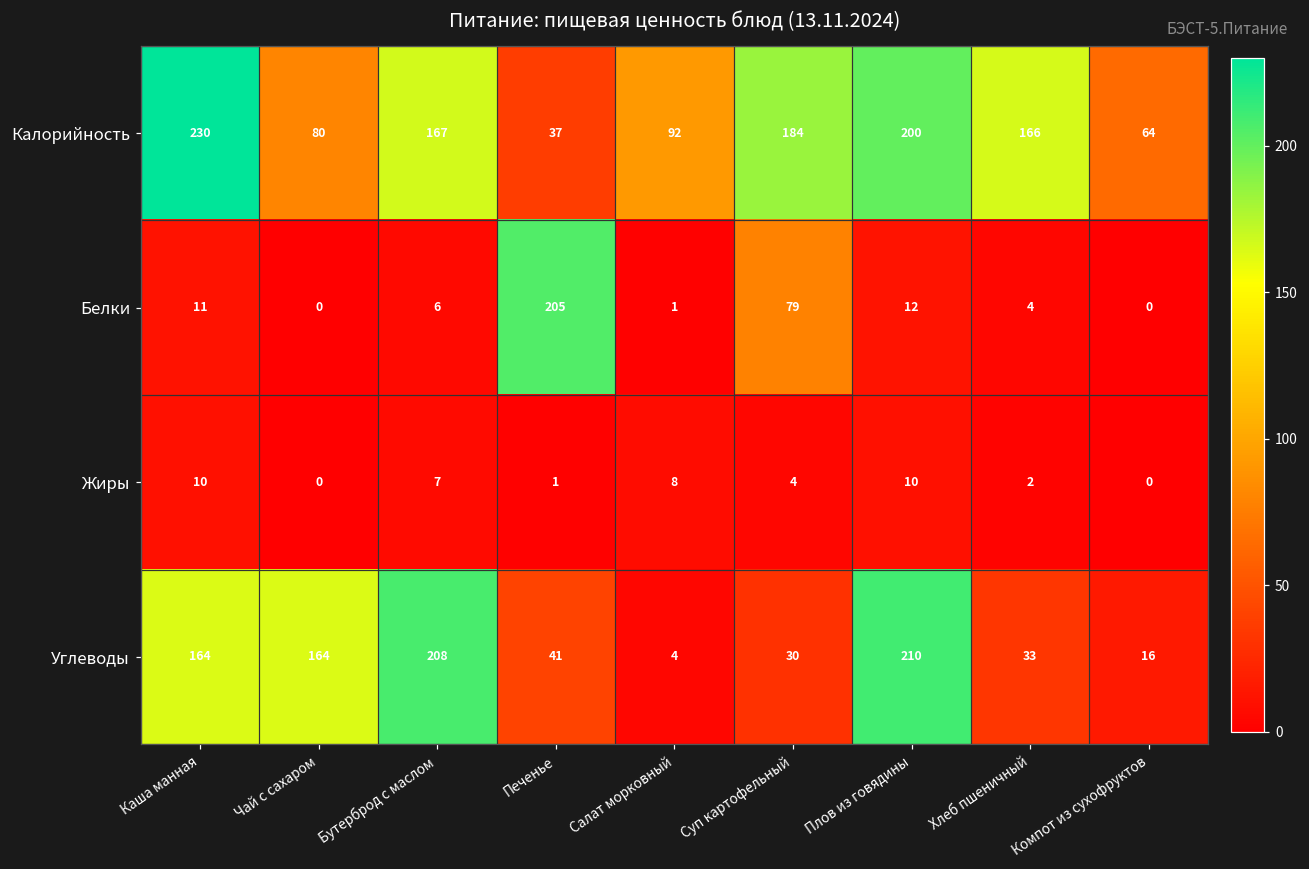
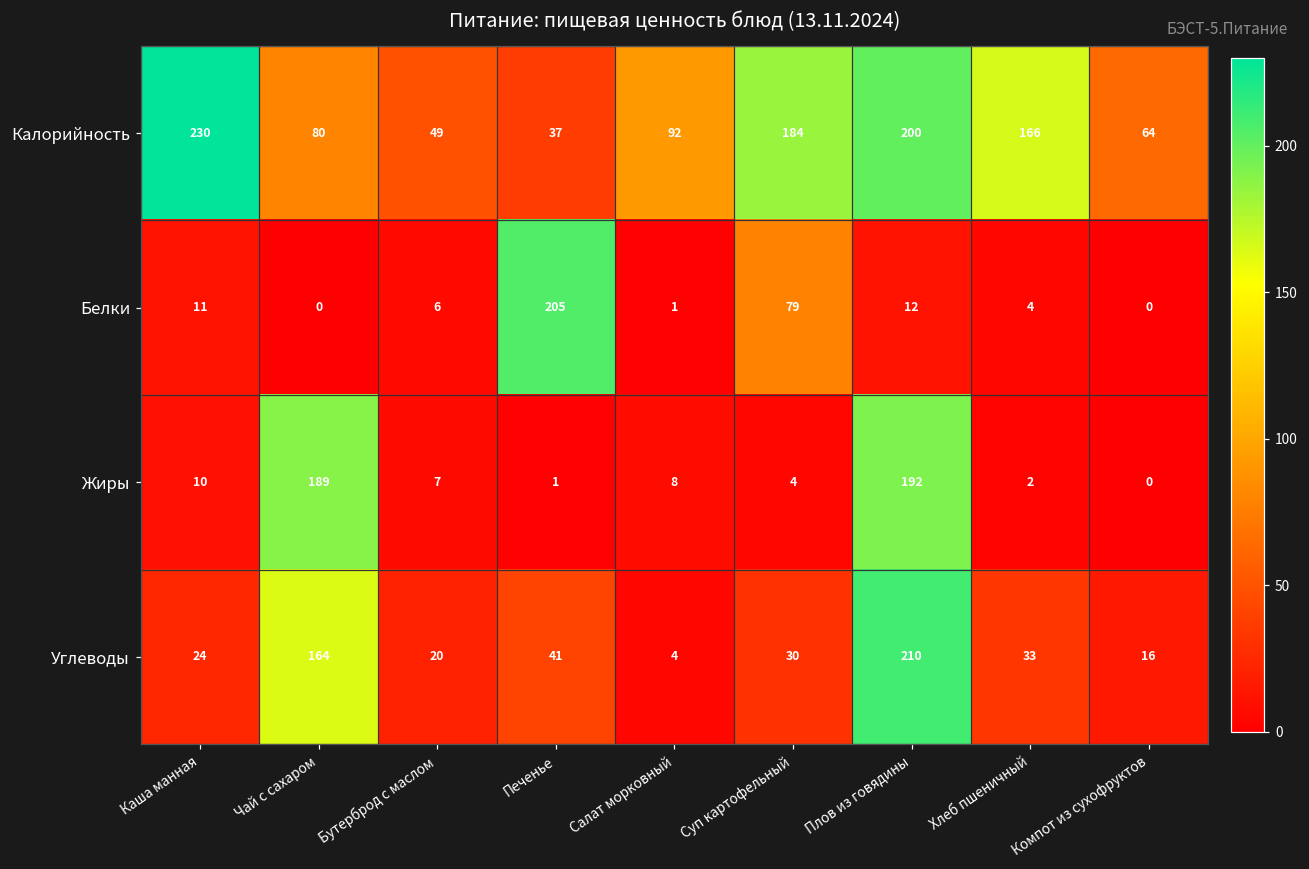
Калорийность, Бутерброд с маслом: 167 -> 49
Жиры, Чай с сахаром: 0 -> 189
Жиры, Плов из говядины: 10 -> 192
Углеводы, Каша манная: 164 -> 24
Углеводы, Бутерброд с маслом: 208 -> 20
